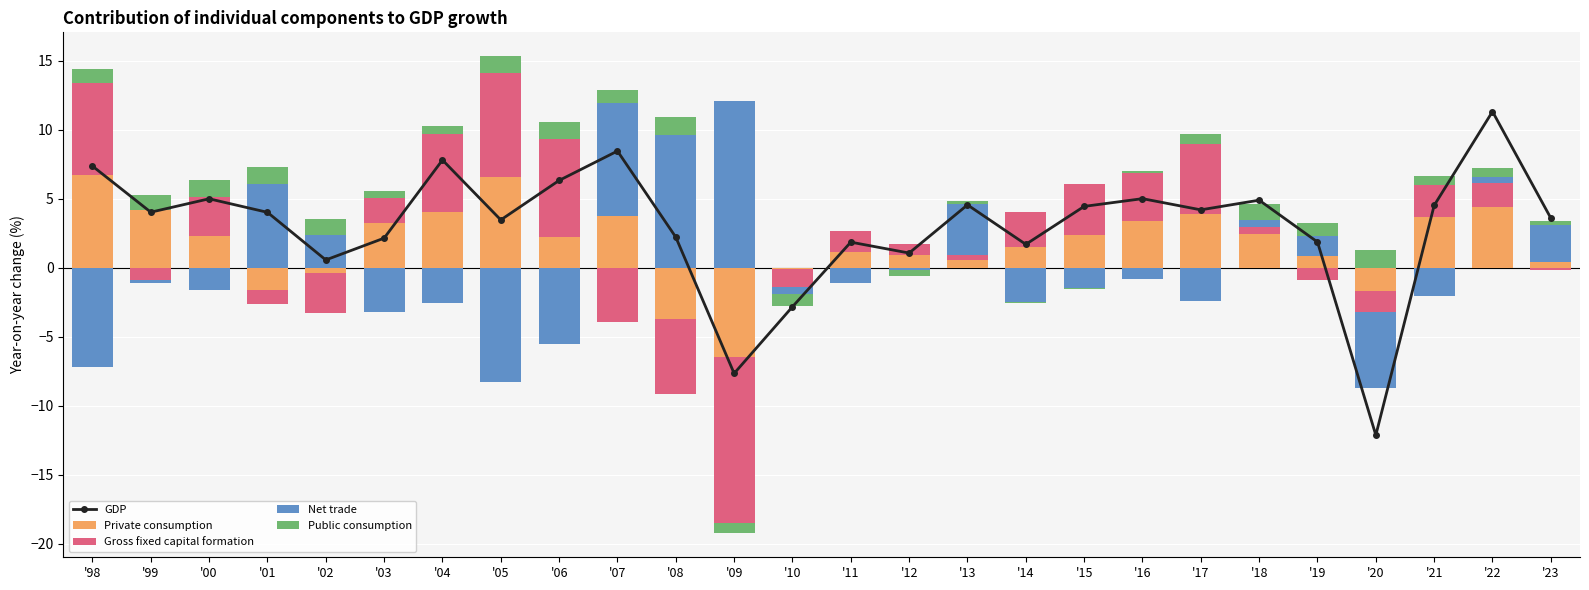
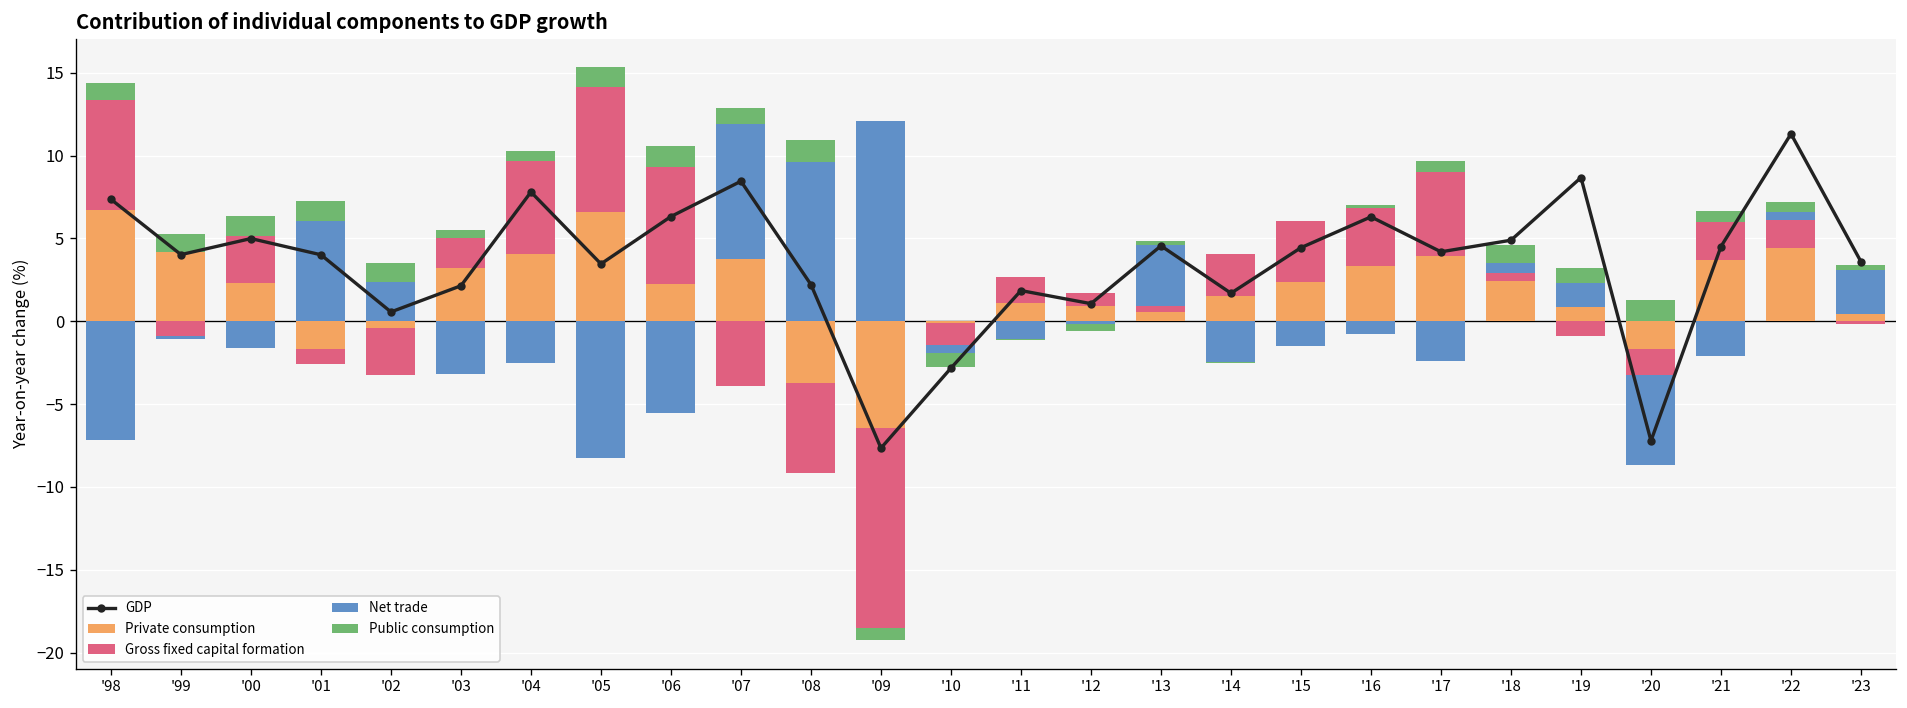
GDP, '16: 5.0 -> 6.3
GDP, '19: 1.9 -> 8.7
GDP, '20: -12.1 -> -7.2
